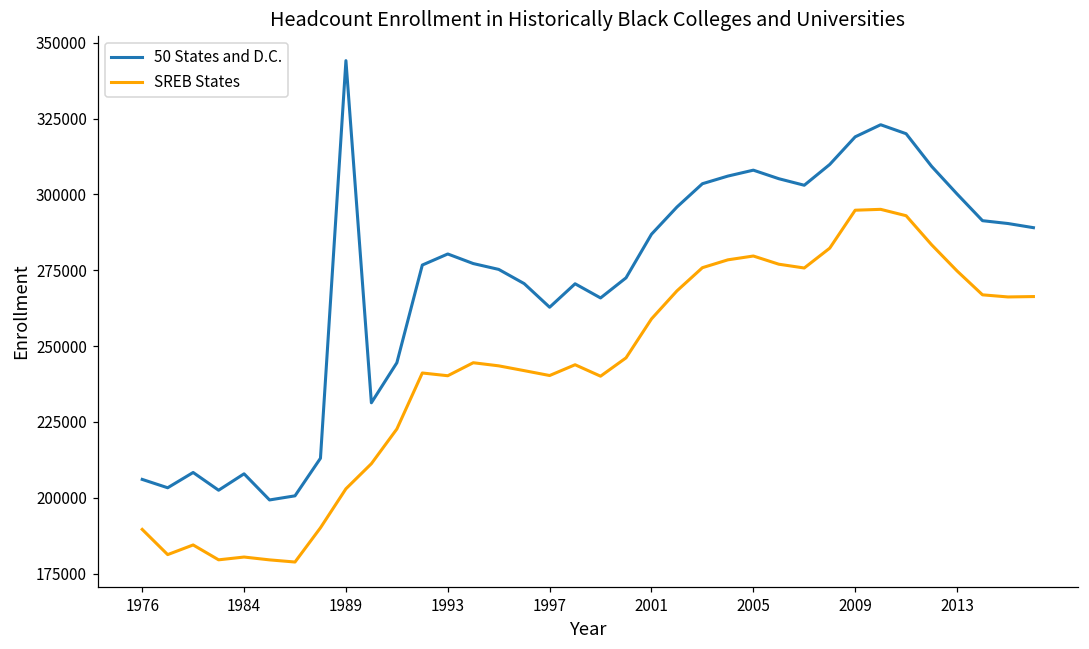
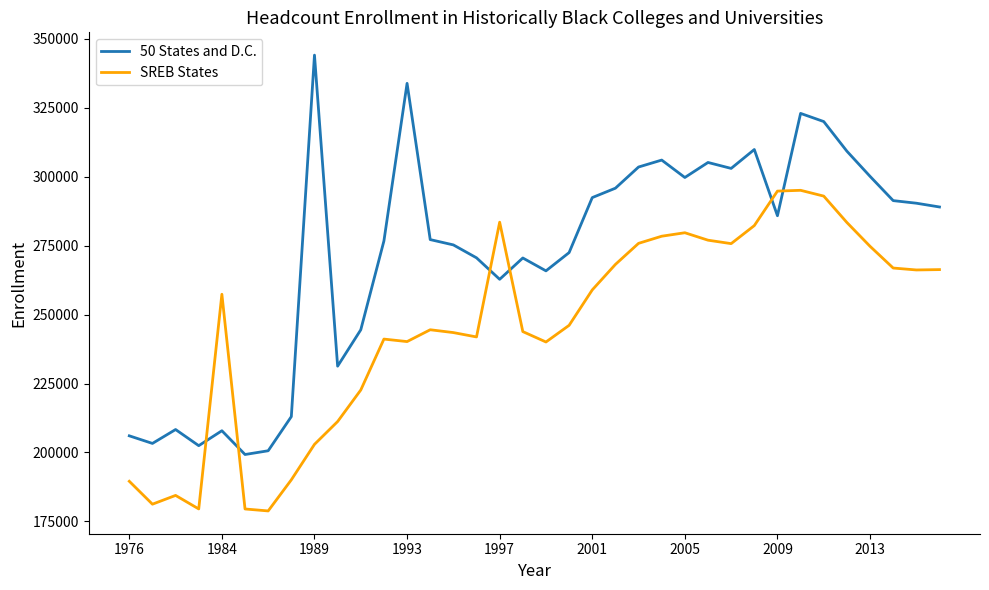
SREB States, 1984: 180000 -> 257000
50 States and D.C., 1993: 280000 -> 334000
SREB States, 1997: 240000 -> 284000
50 States and D.C., 2001: 287000 -> 292000
50 States and D.C., 2005: 308000 -> 300000
50 States and D.C., 2009: 319000 -> 286000
